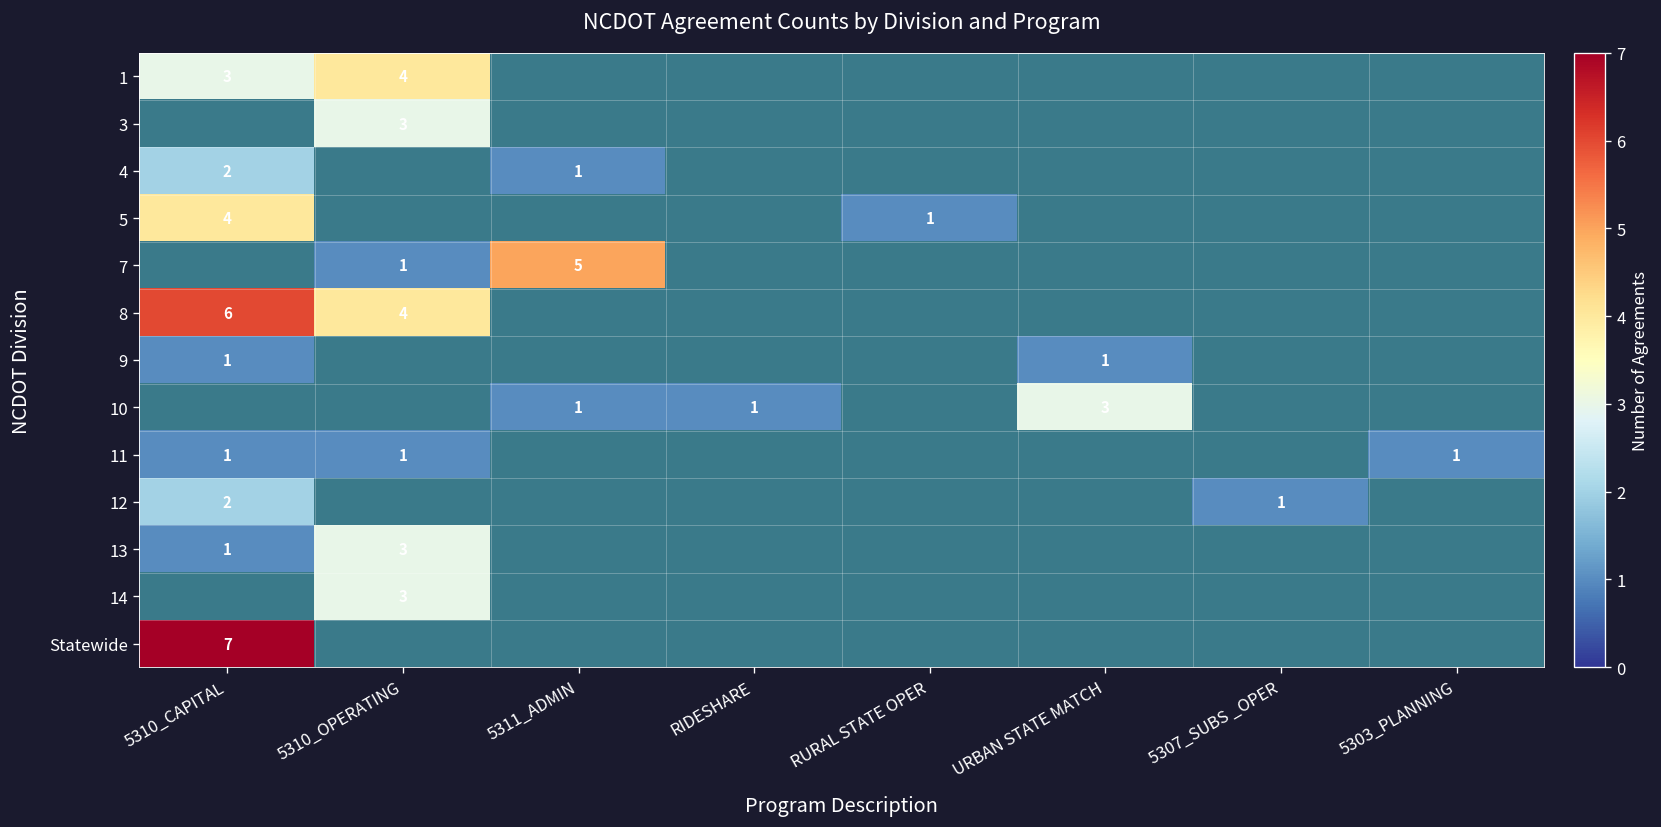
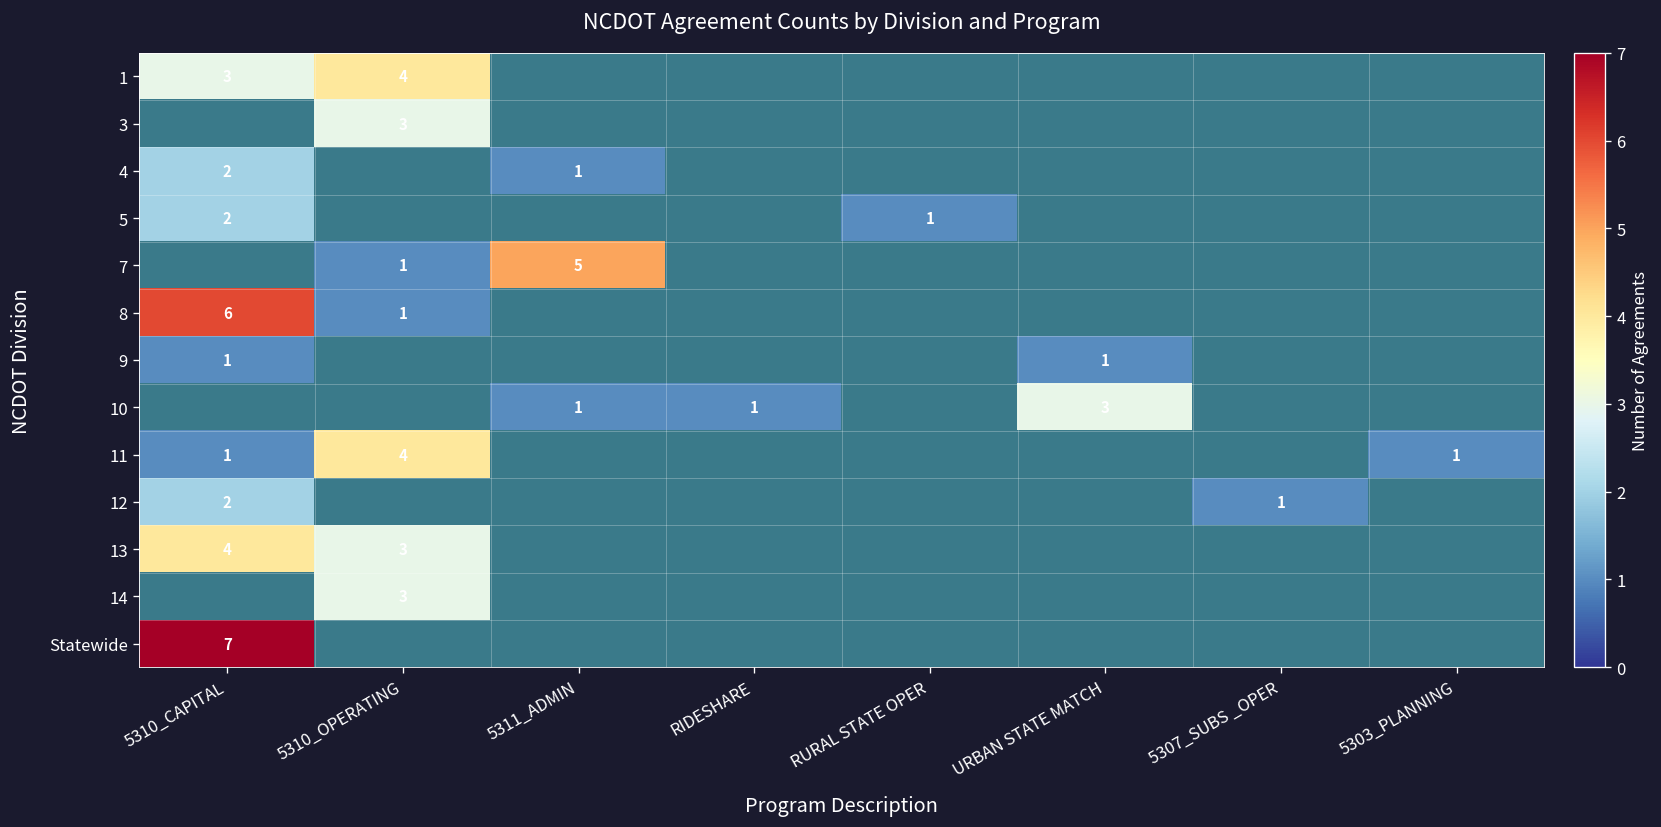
5, 5310_CAPITAL: 4 -> 2
8, 5310_OPERATING: 4 -> 1
11, 5310_OPERATING: 1 -> 4
13, 5310_CAPITAL: 1 -> 4
